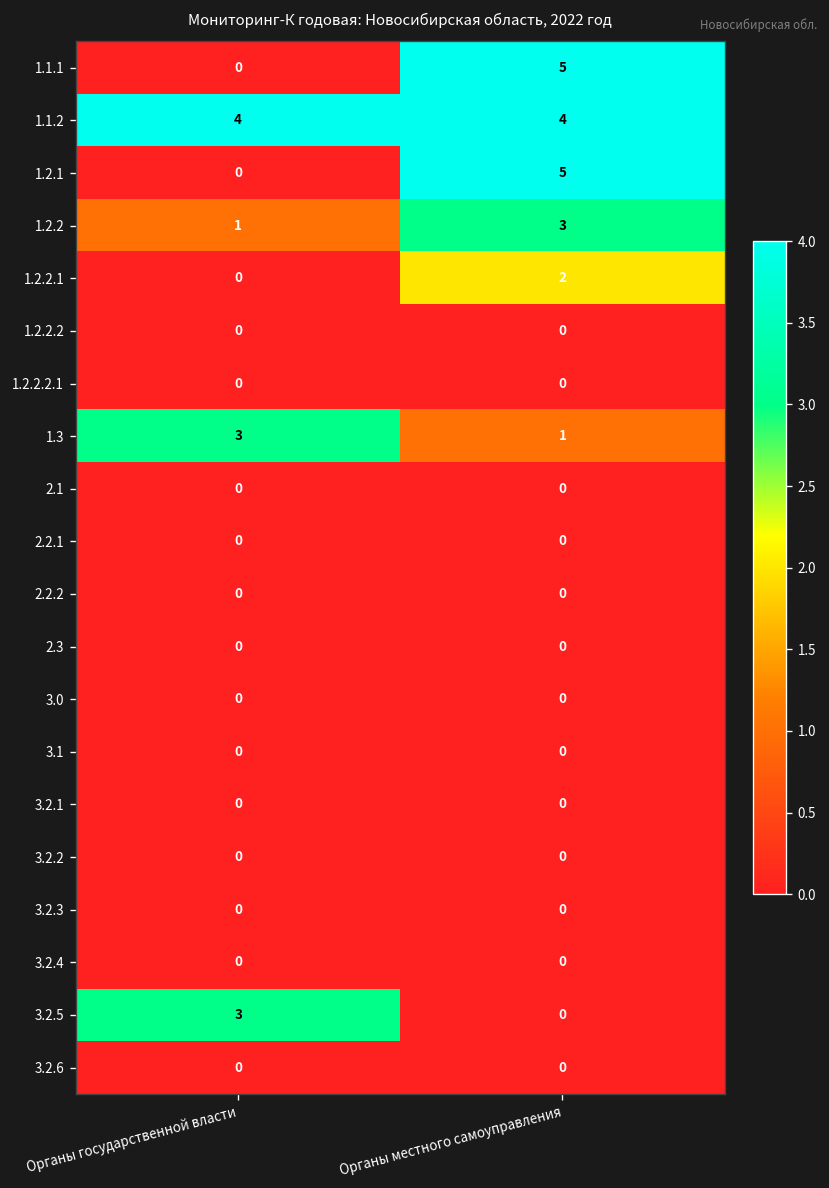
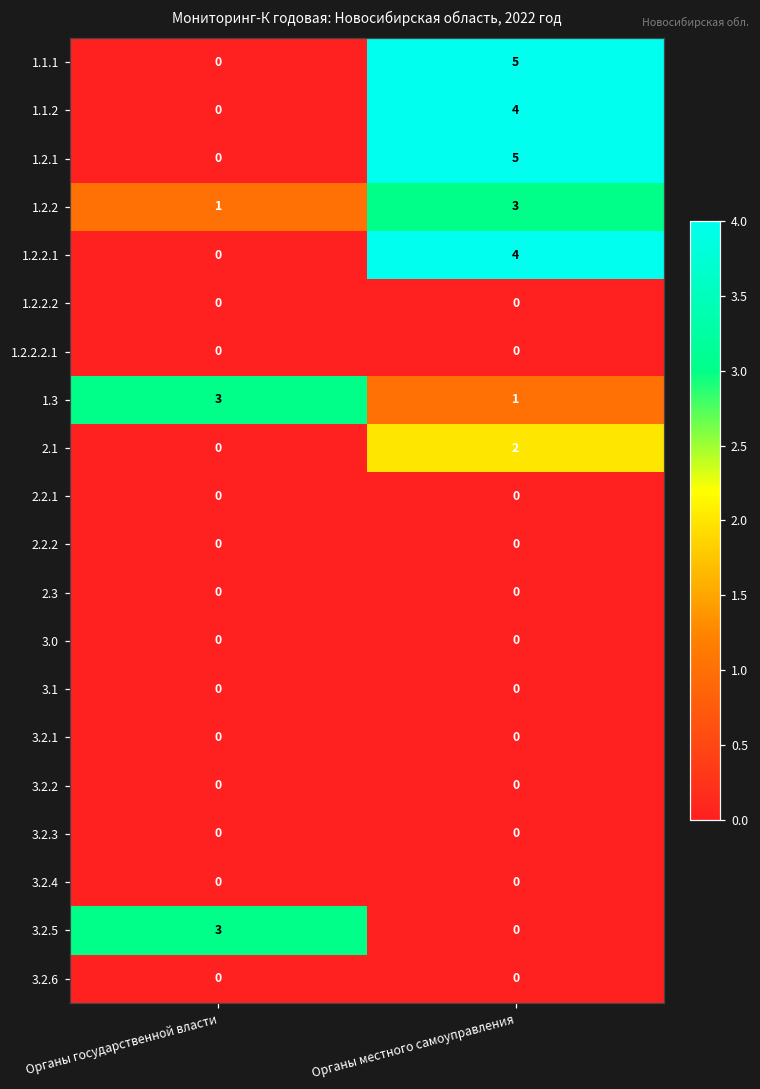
1.1.2, Органы государственной власти: 4 -> 0
1.2.2.1, Органы местного самоуправления: 2 -> 4
2.1, Органы местного самоуправления: 0 -> 2
